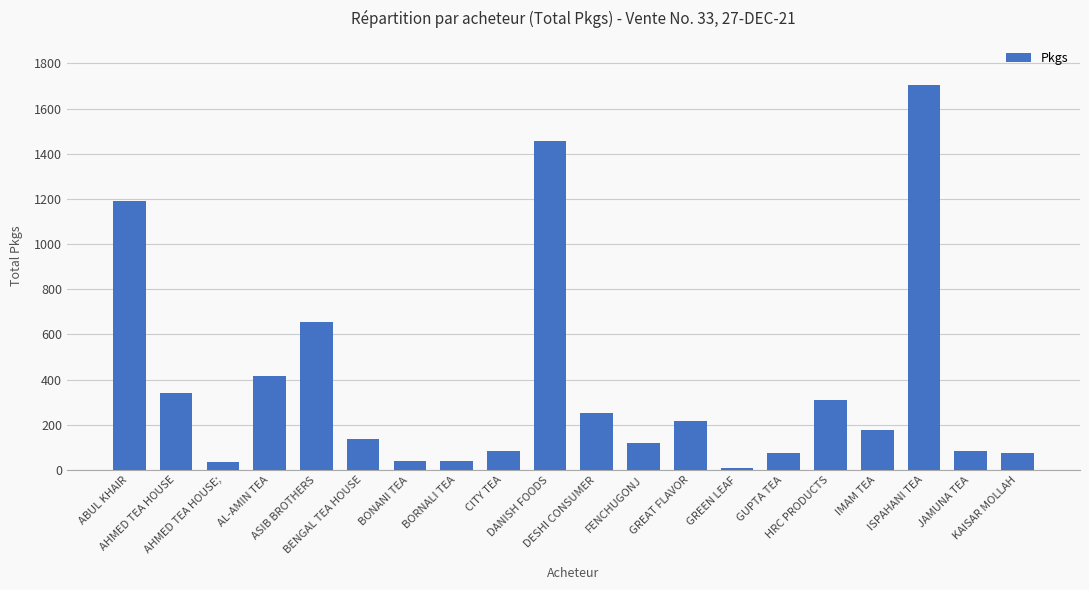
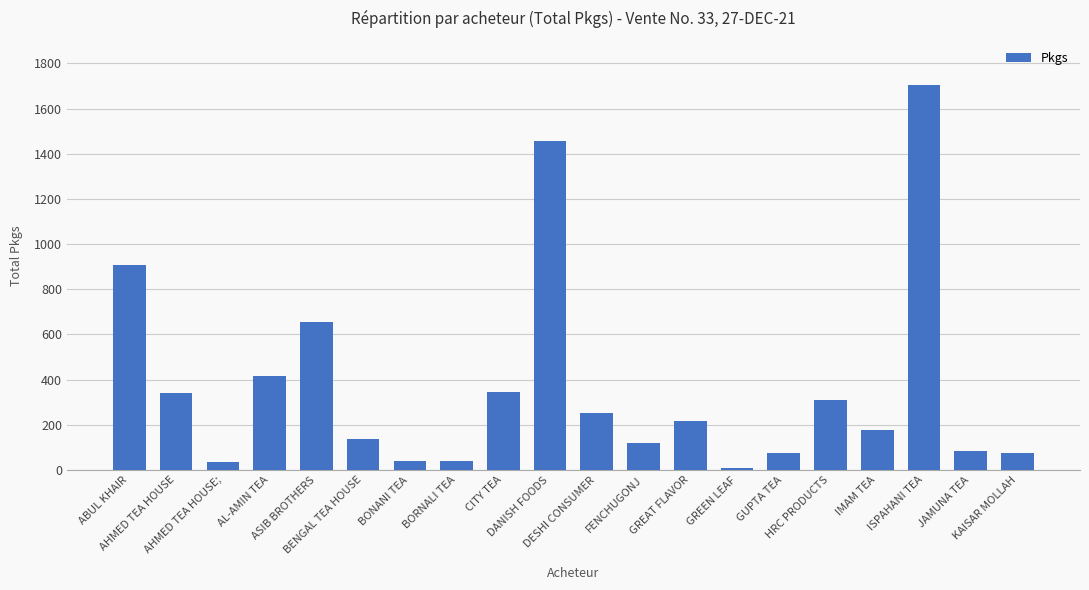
ABUL KHAIR: 1190 -> 910
CITY TEA: 90 -> 350
